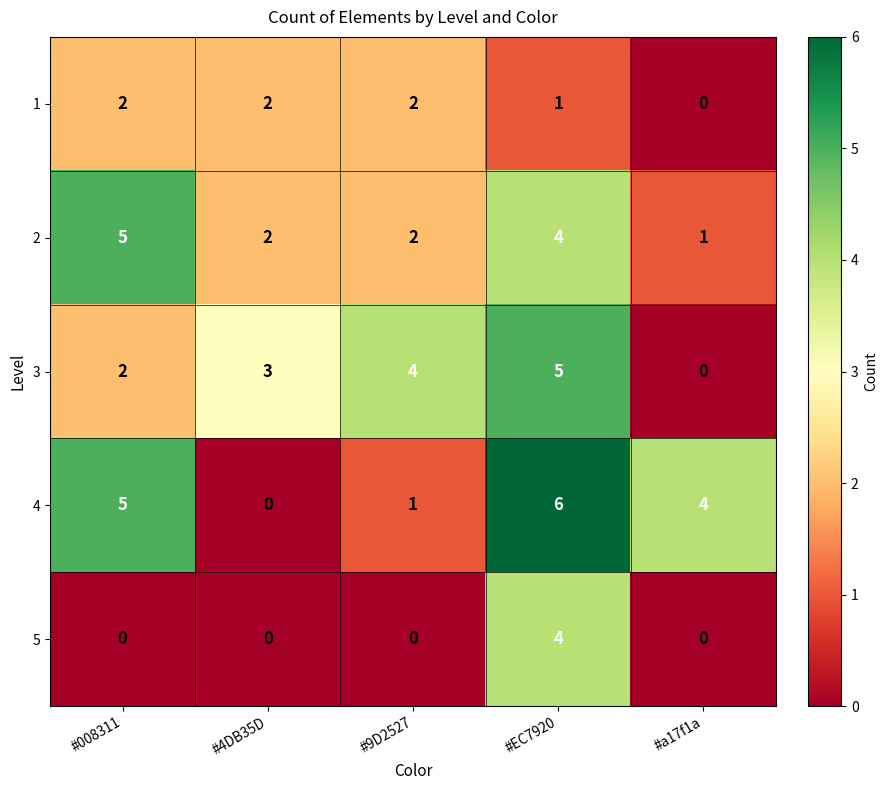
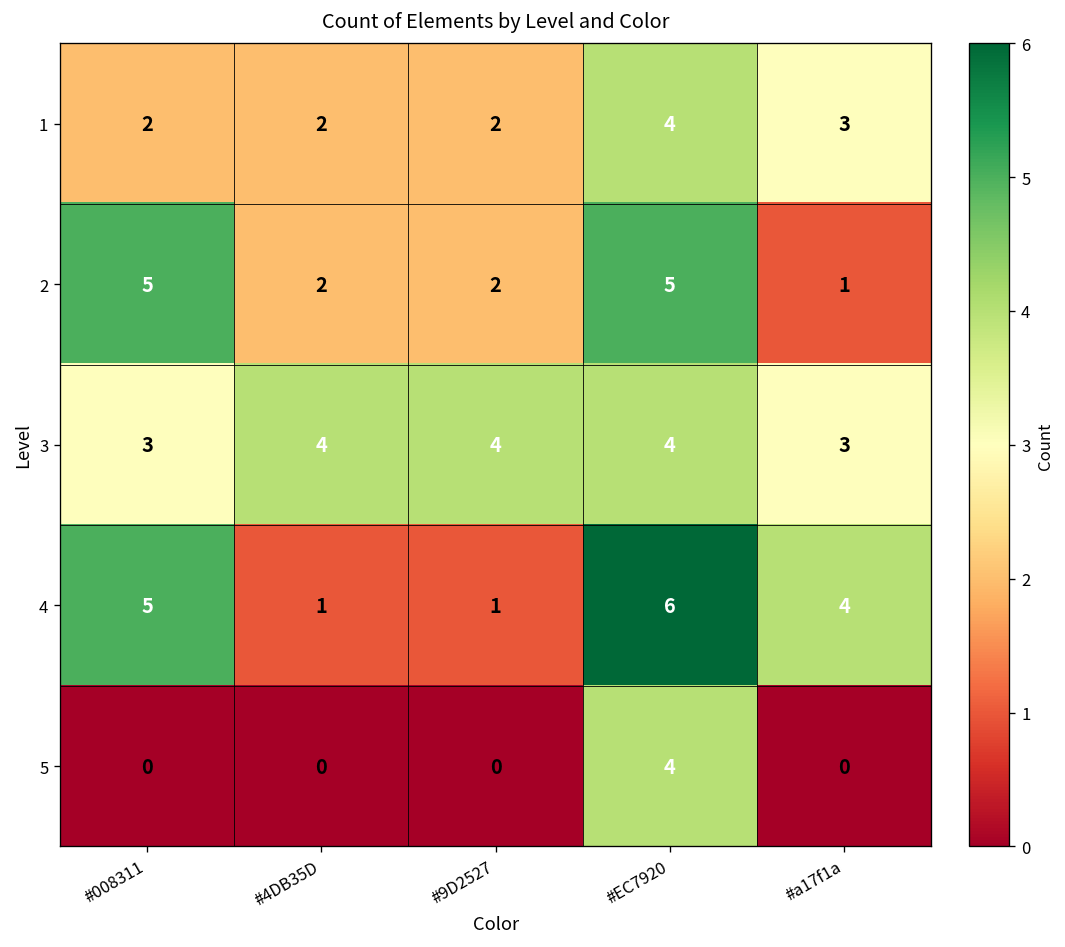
1, #EC7920: 1 -> 4
1, #a17f1a: 0 -> 3
2, #EC7920: 4 -> 5
3, #008311: 2 -> 3
3, #4DB35D: 3 -> 4
3, #EC7920: 5 -> 4
3, #a17f1a: 0 -> 3
4, #4DB35D: 0 -> 1
